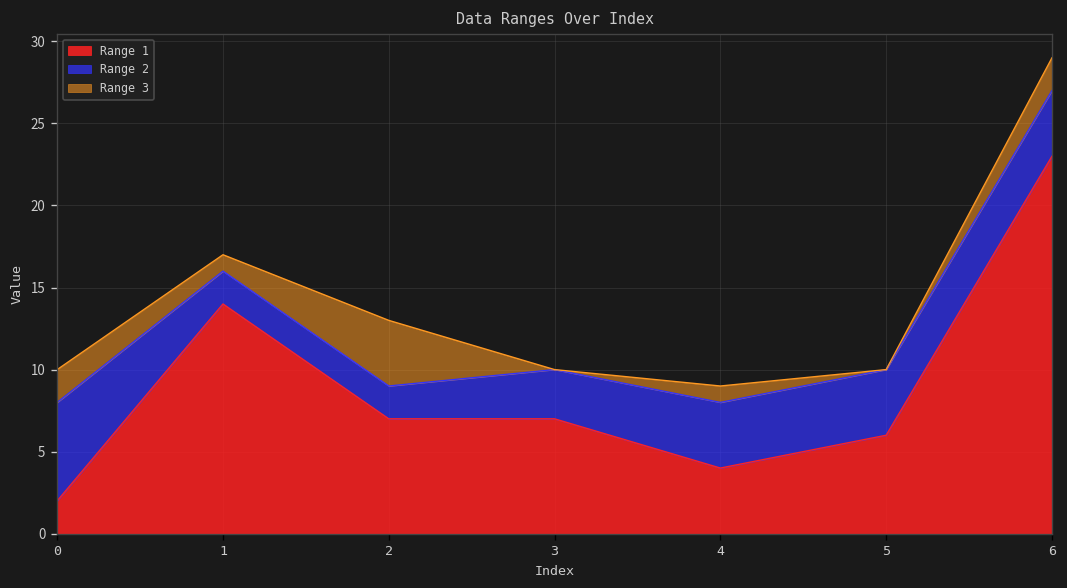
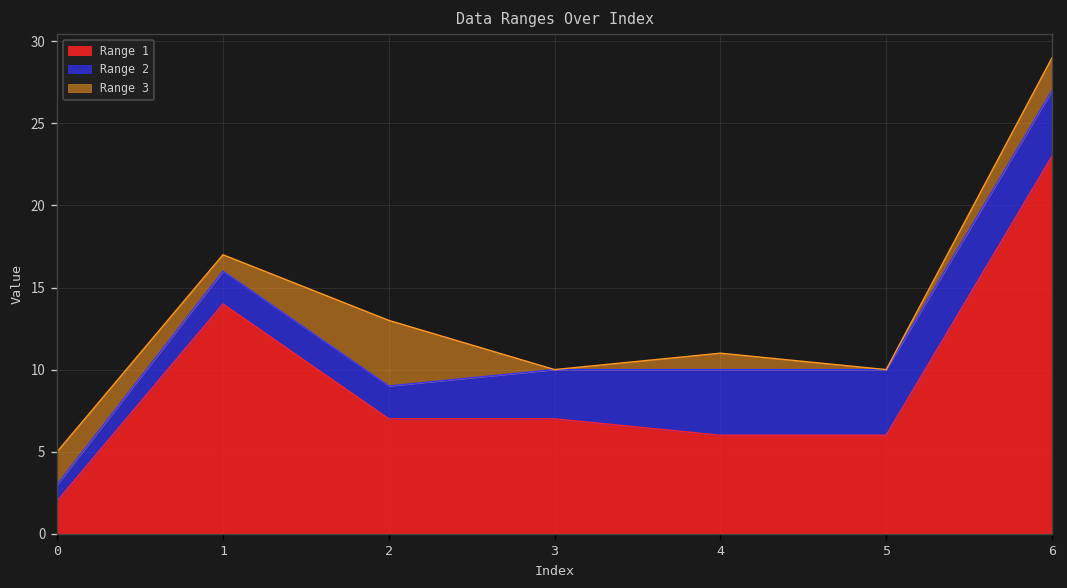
Range 2, 0: 6 -> 1
Range 1, 4: 4 -> 6
